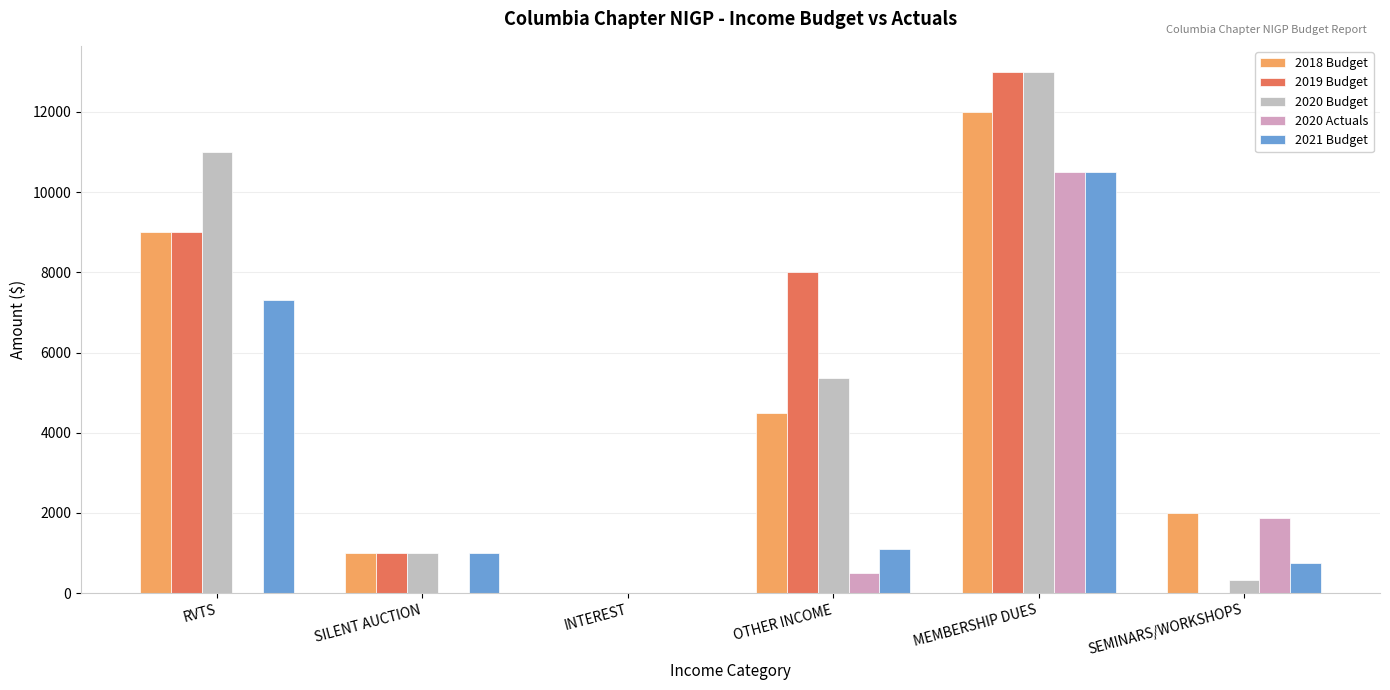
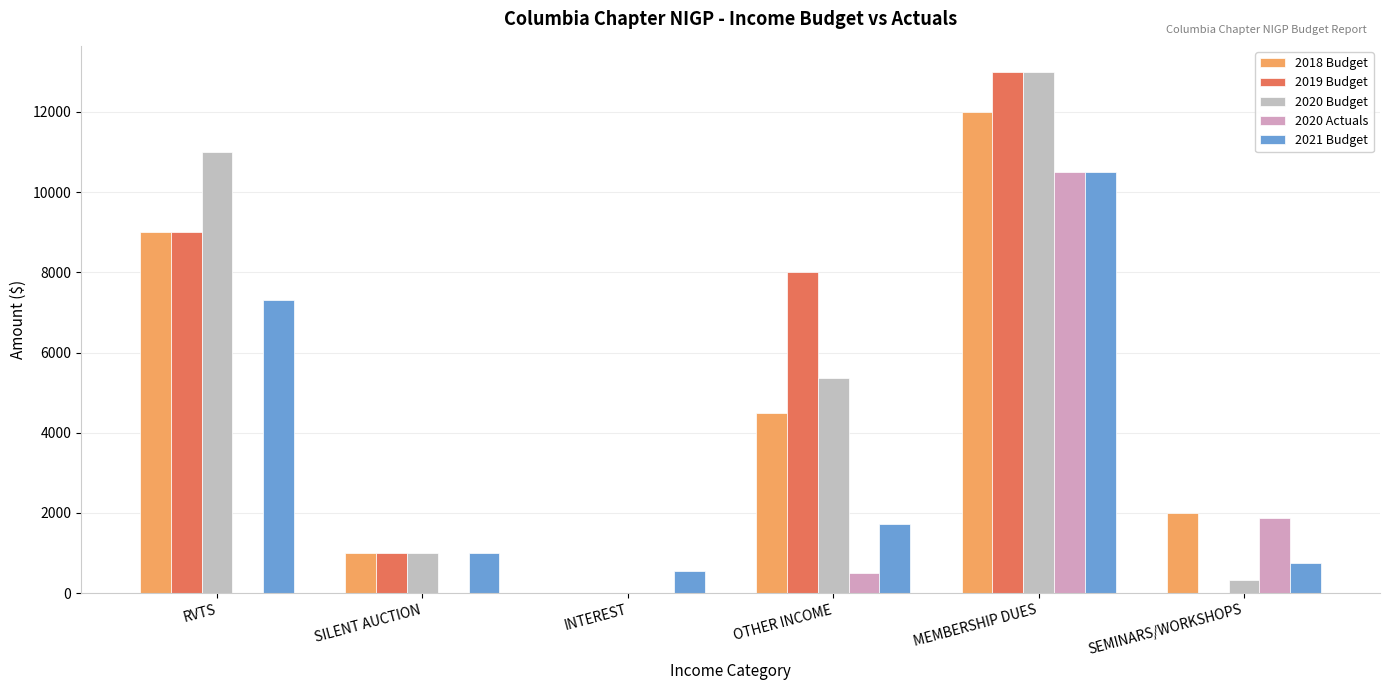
2021 Budget, INTEREST: 0 -> 500
2021 Budget, OTHER INCOME: 1100 -> 1700
